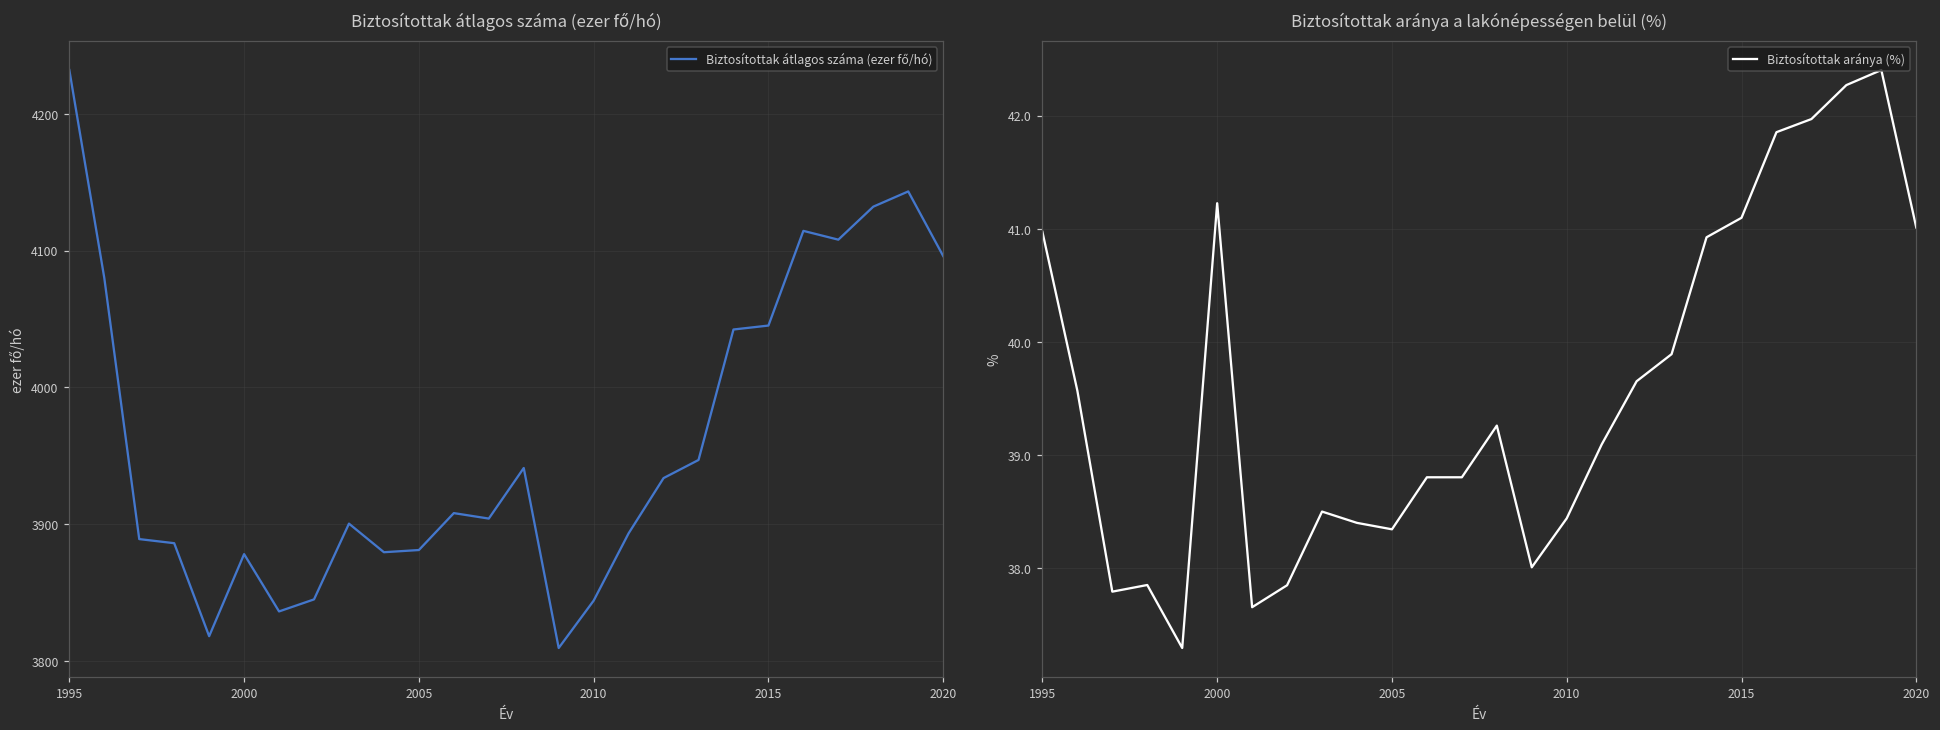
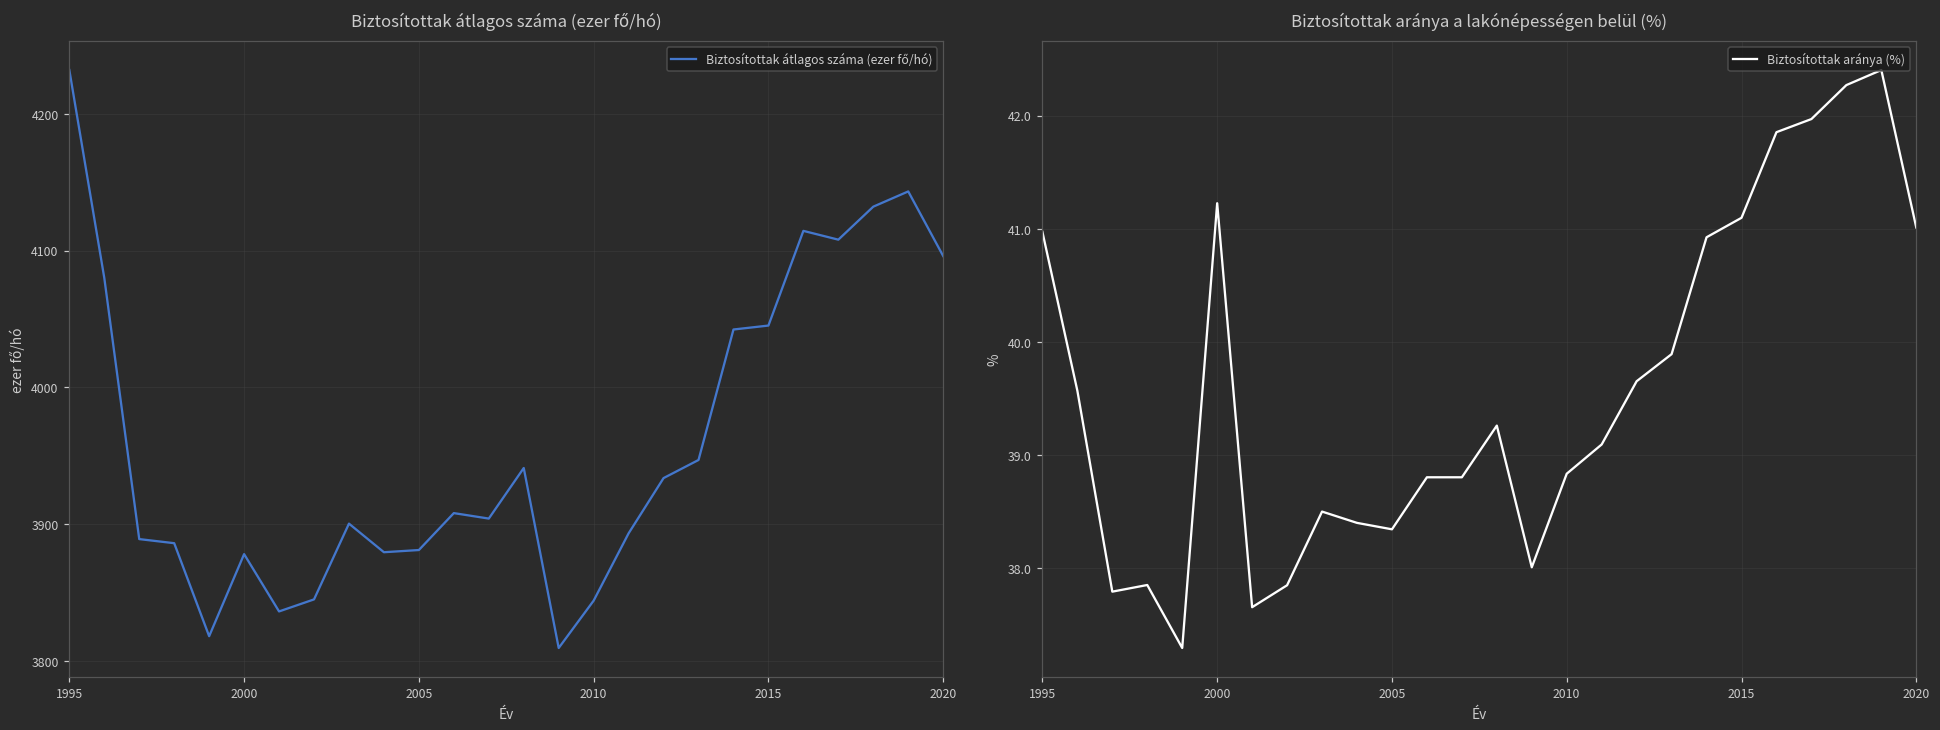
Biztosítottak aránya a lakónépességen belül (%), 2010: 38.44 -> 38.83
